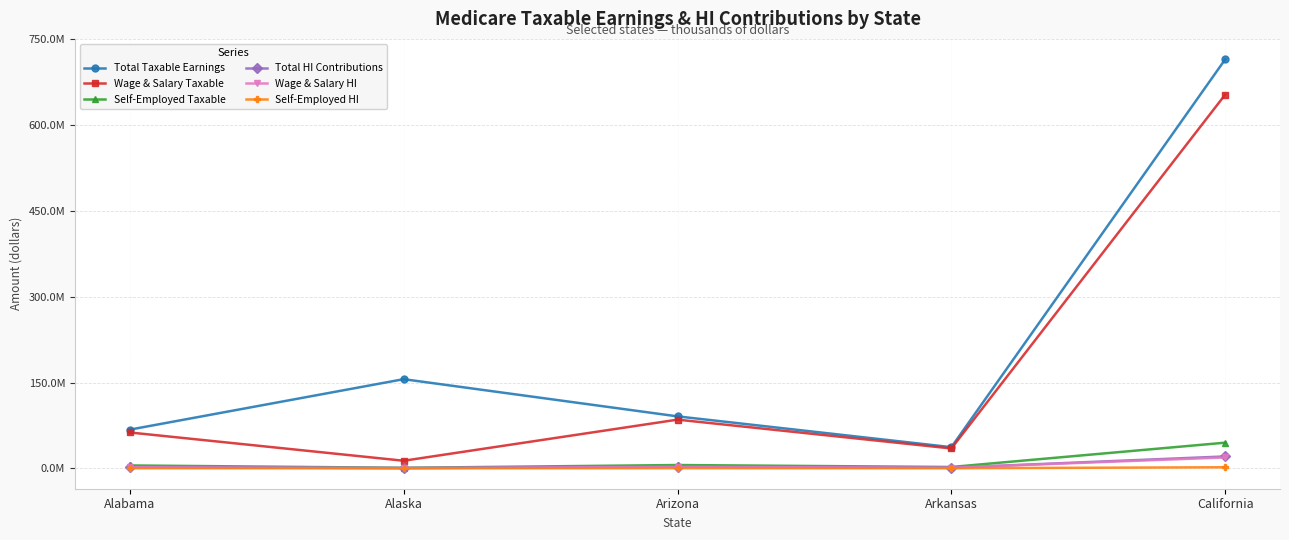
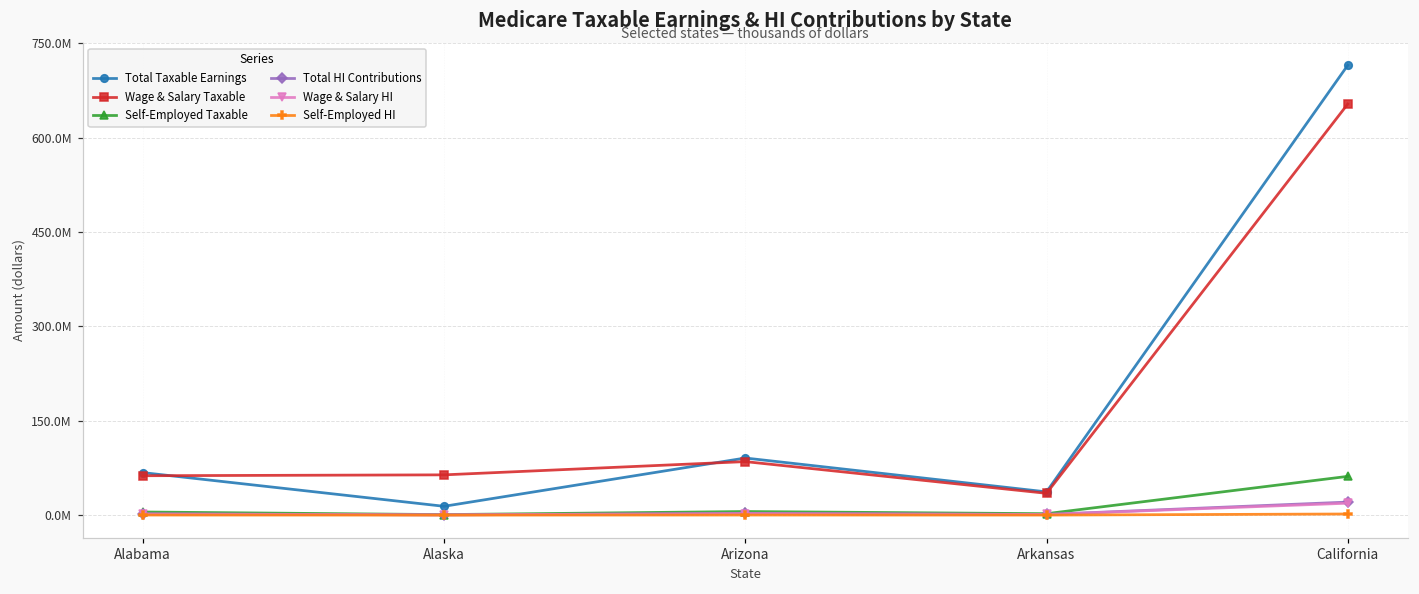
Total Taxable Earnings, Alaska: 160000000 -> 10000000
Wage & Salary Taxable, Alaska: 10000000 -> 60000000
Self-Employed Taxable, California: 40000000 -> 60000000
